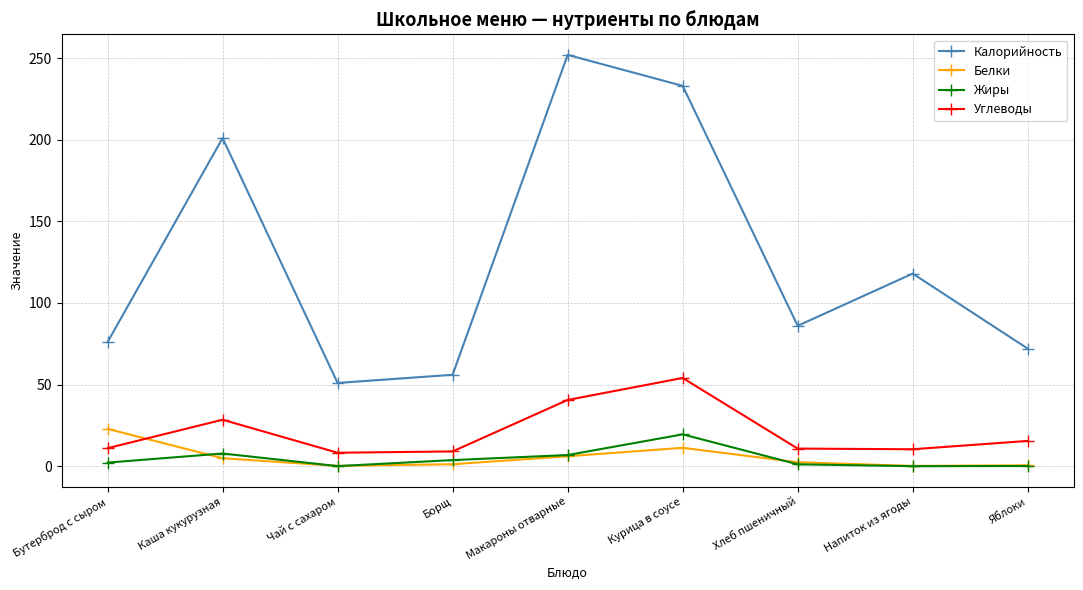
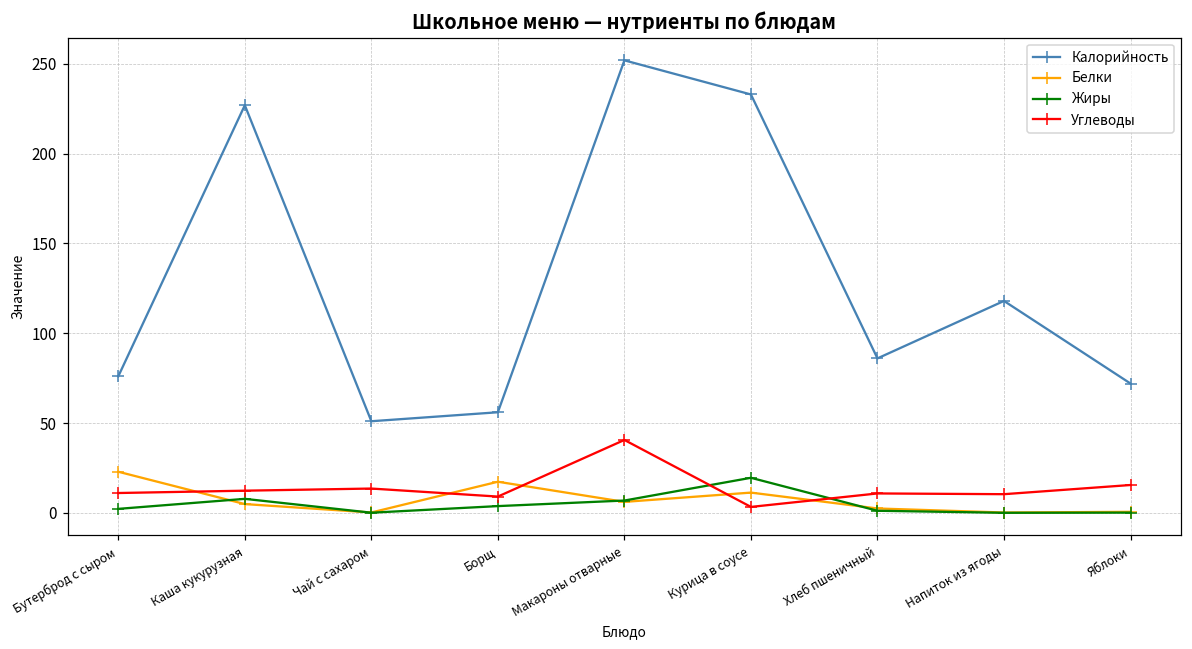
Калорийность, Каша кукурузная: 201 -> 227
Углеводы, Каша кукурузная: 28 -> 12
Углеводы, Чай с сахаром: 8 -> 14
Белки, Борщ: 1 -> 17
Углеводы, Курица в соусе: 54 -> 3
